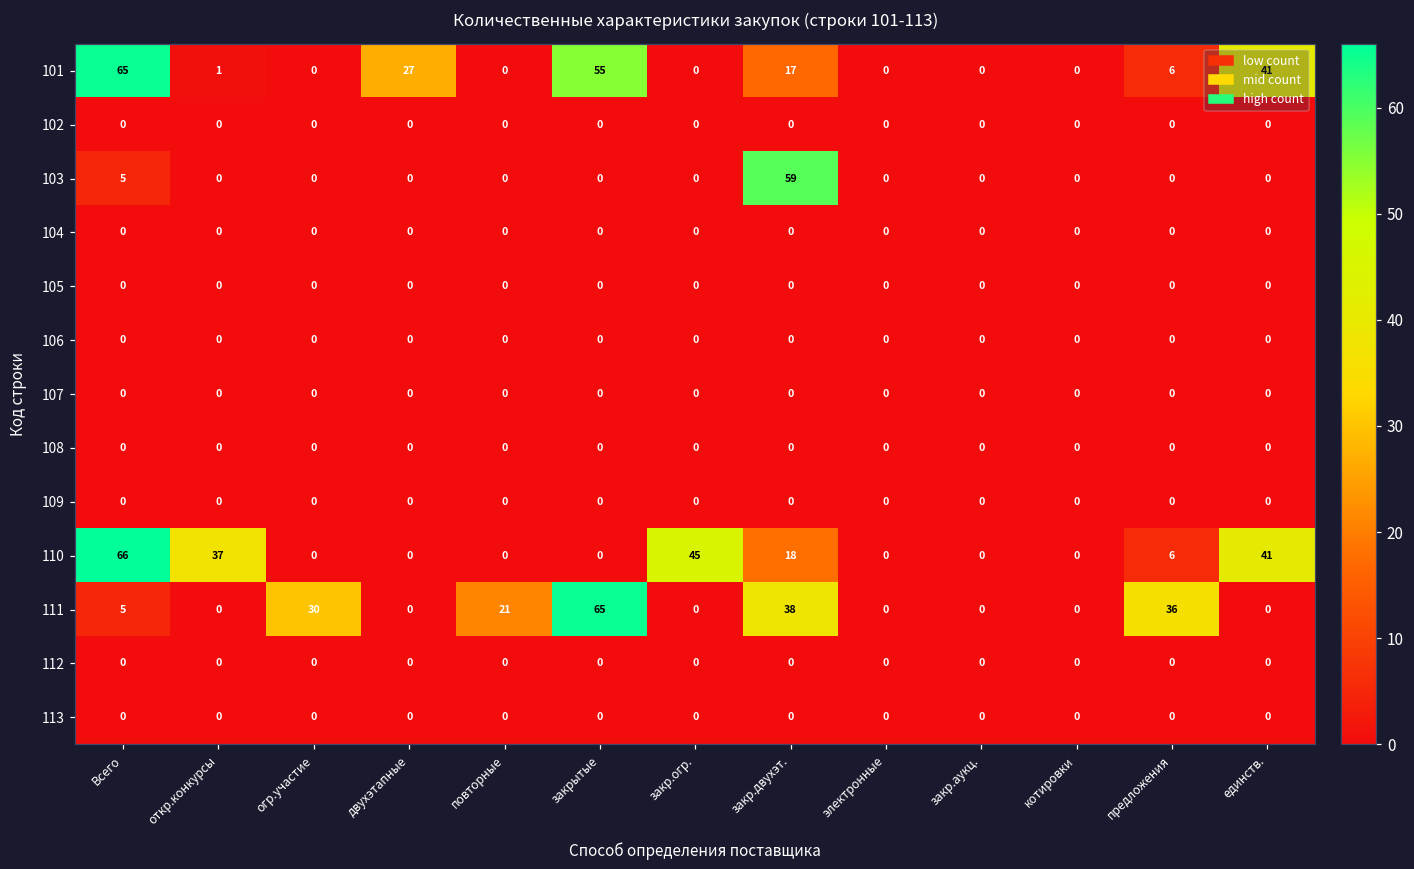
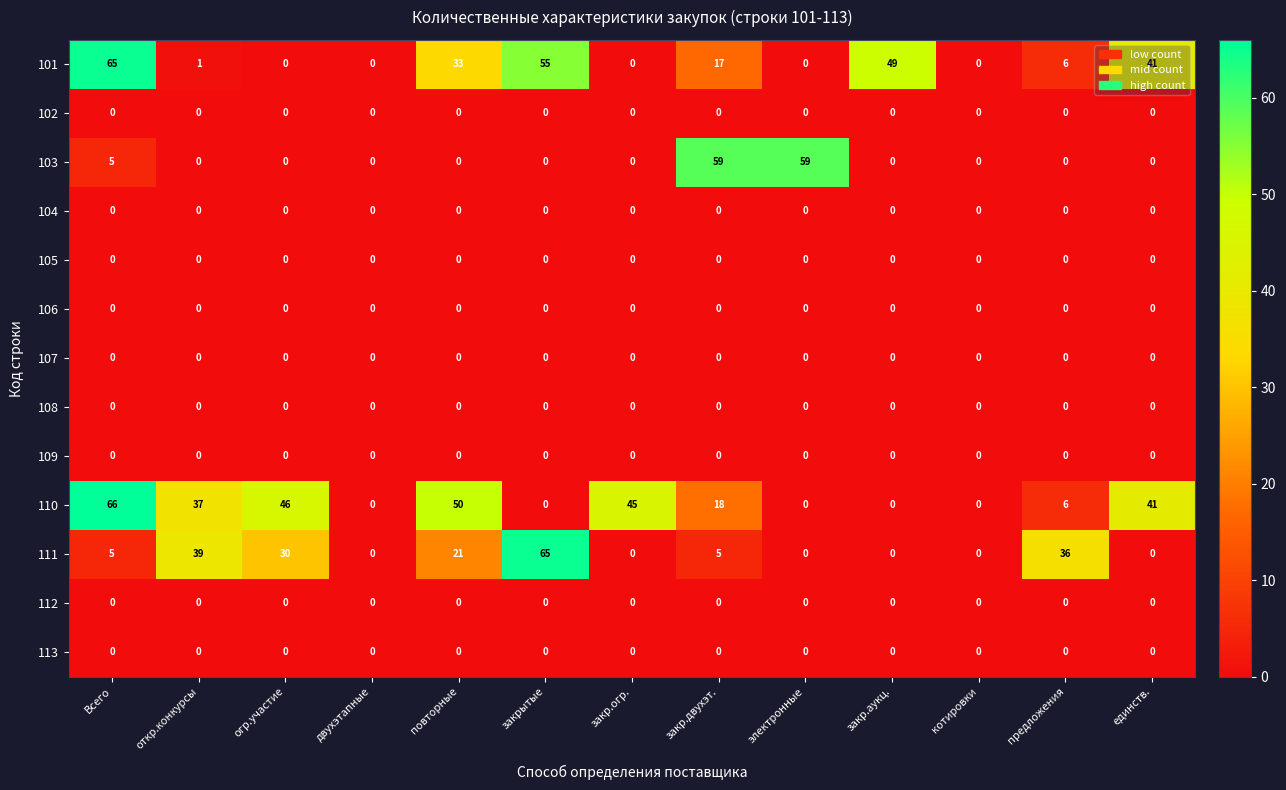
101, двухэтапные: 27 -> 0
101, повторные: 0 -> 33
101, закр.аукц.: 0 -> 49
103, электронные: 0 -> 59
110, огр.участие: 0 -> 46
110, повторные: 0 -> 50
111, откр.конкурсы: 0 -> 39
111, закр.двухэт.: 38 -> 5
